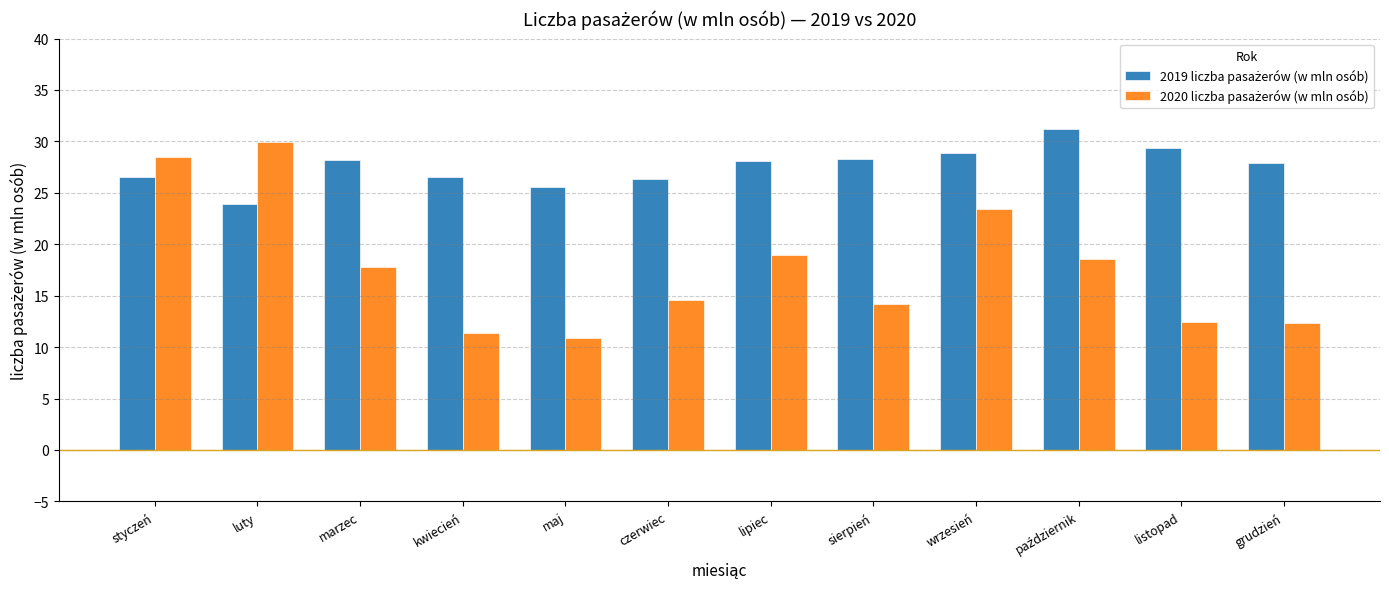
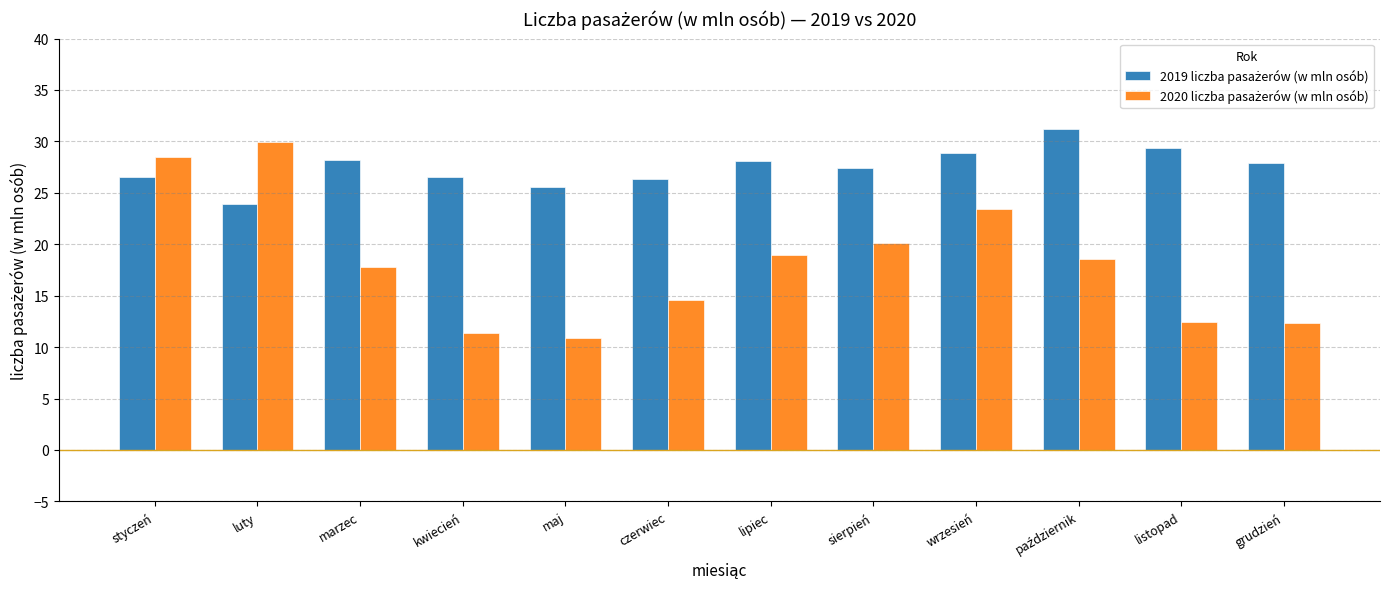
2019 liczba pasażerów (w mln osób), sierpień: 28.3 -> 27.4
2020 liczba pasażerów (w mln osób), sierpień: 14.2 -> 20.1
